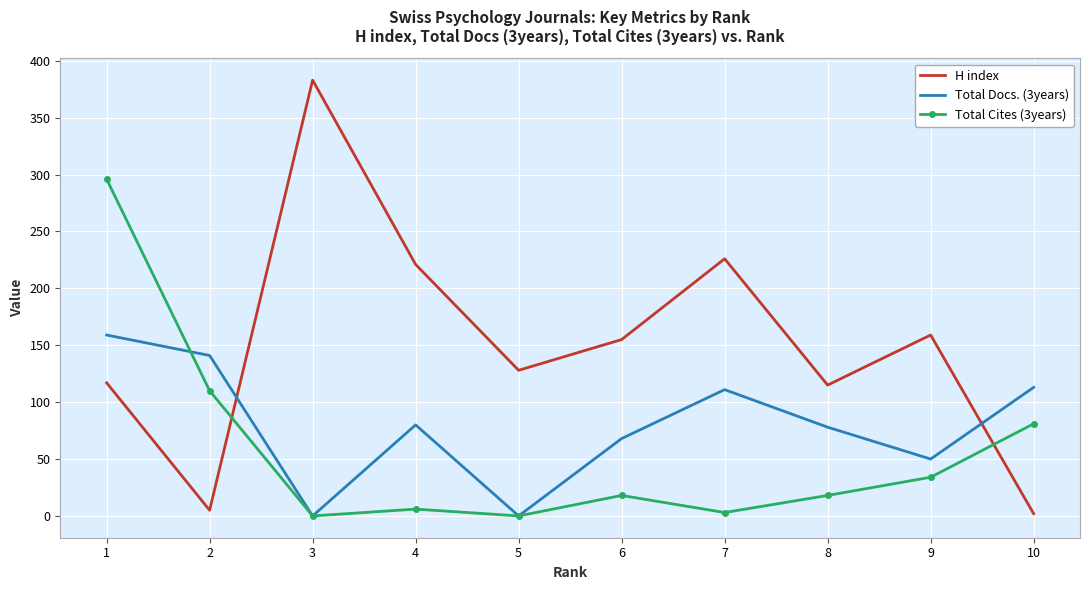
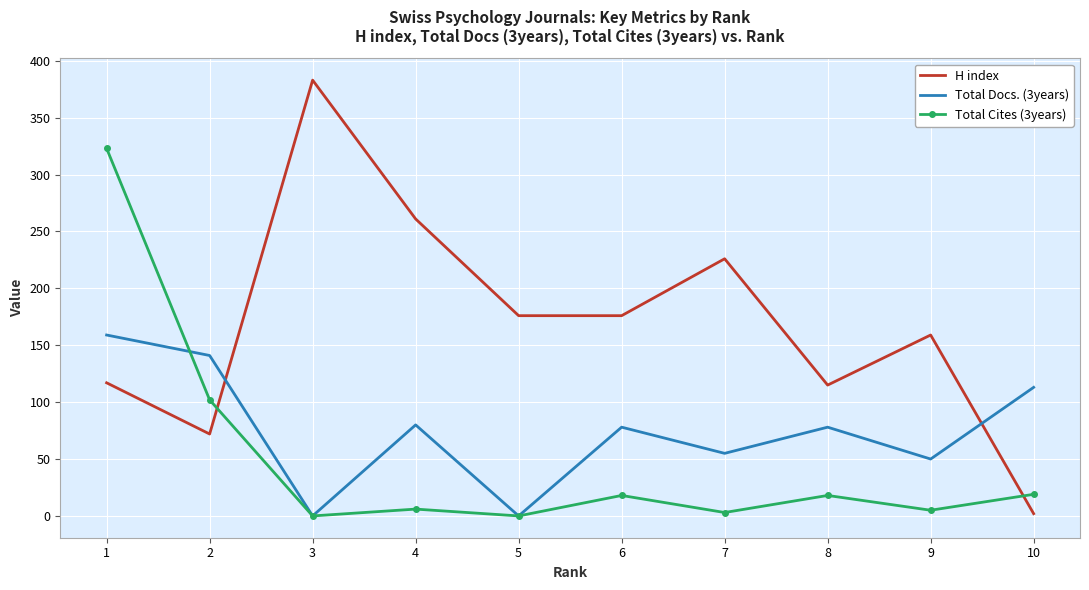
Total Cites (3years), 1: 296 -> 323
H index, 2: 5 -> 72
Total Cites (3years), 2: 110 -> 102
H index, 4: 221 -> 261
H index, 5: 128 -> 176
H index, 6: 155 -> 176
Total Docs. (3years), 6: 68 -> 78
Total Docs. (3years), 7: 111 -> 55
Total Cites (3years), 9: 34 -> 5
Total Cites (3years), 10: 81 -> 19
